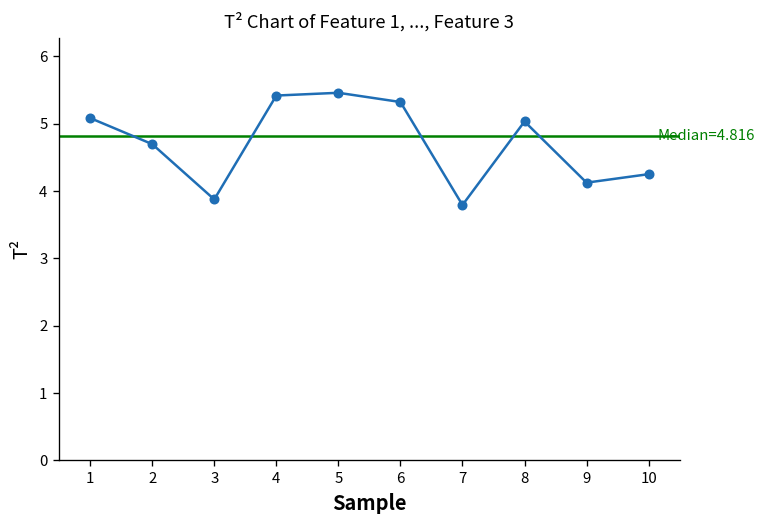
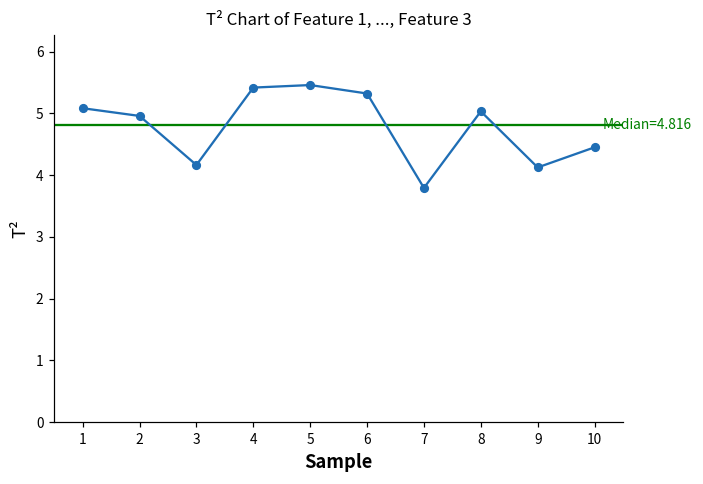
2: 4.7 -> 5.0
3: 3.9 -> 4.2
10: 4.3 -> 4.5
